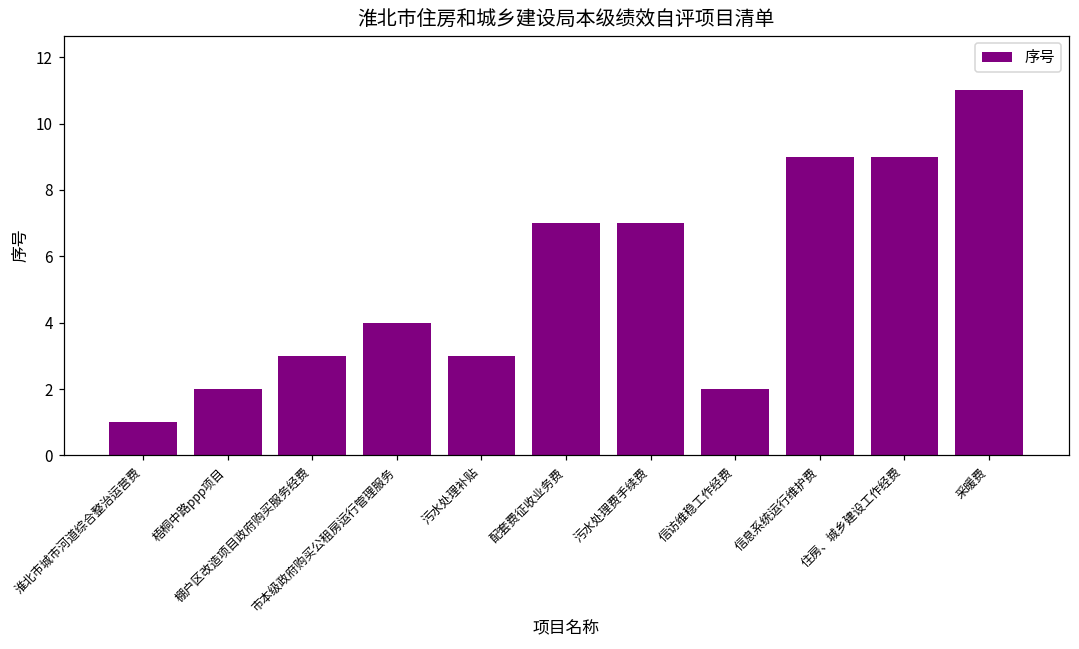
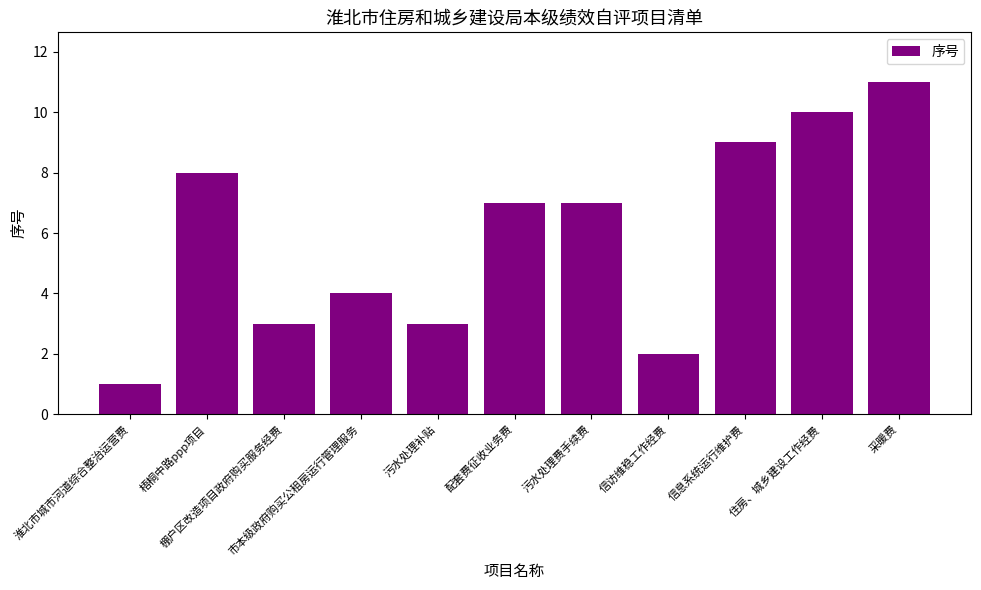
梧桐中路ppp项目: 2 -> 8
住房、城乡建设工作经费: 9 -> 10
